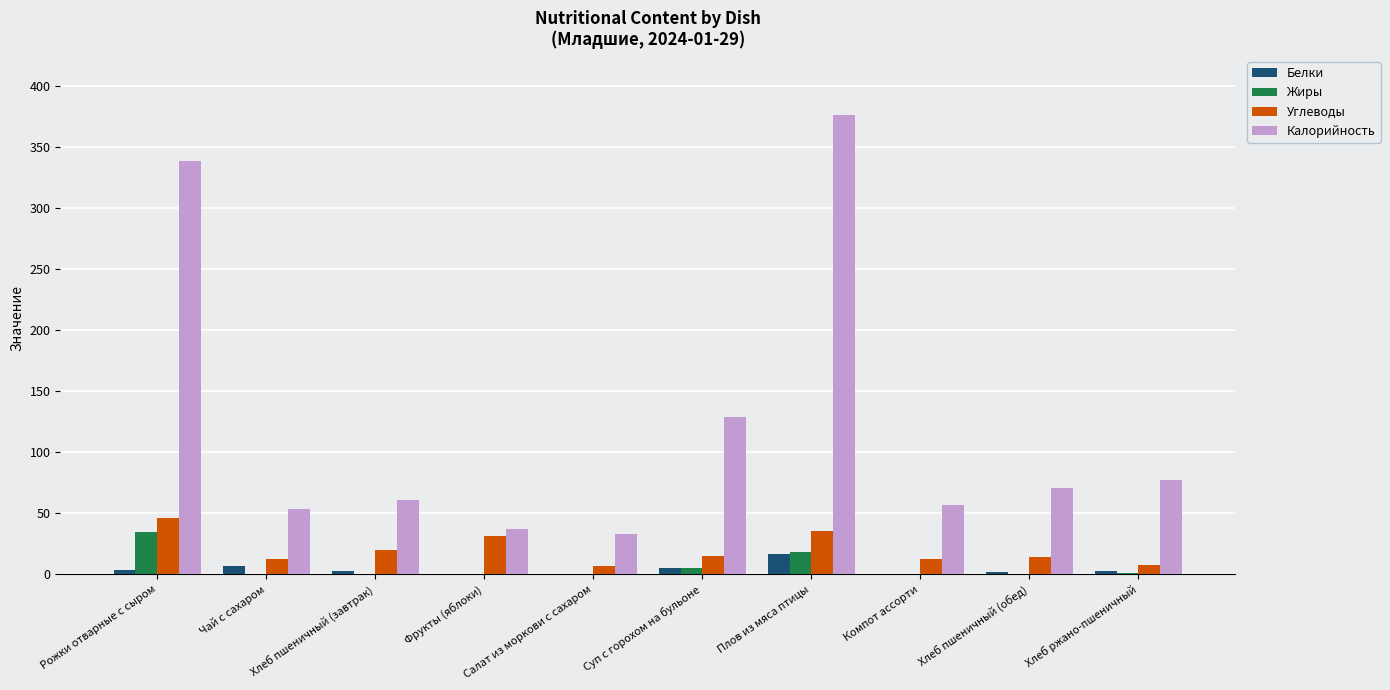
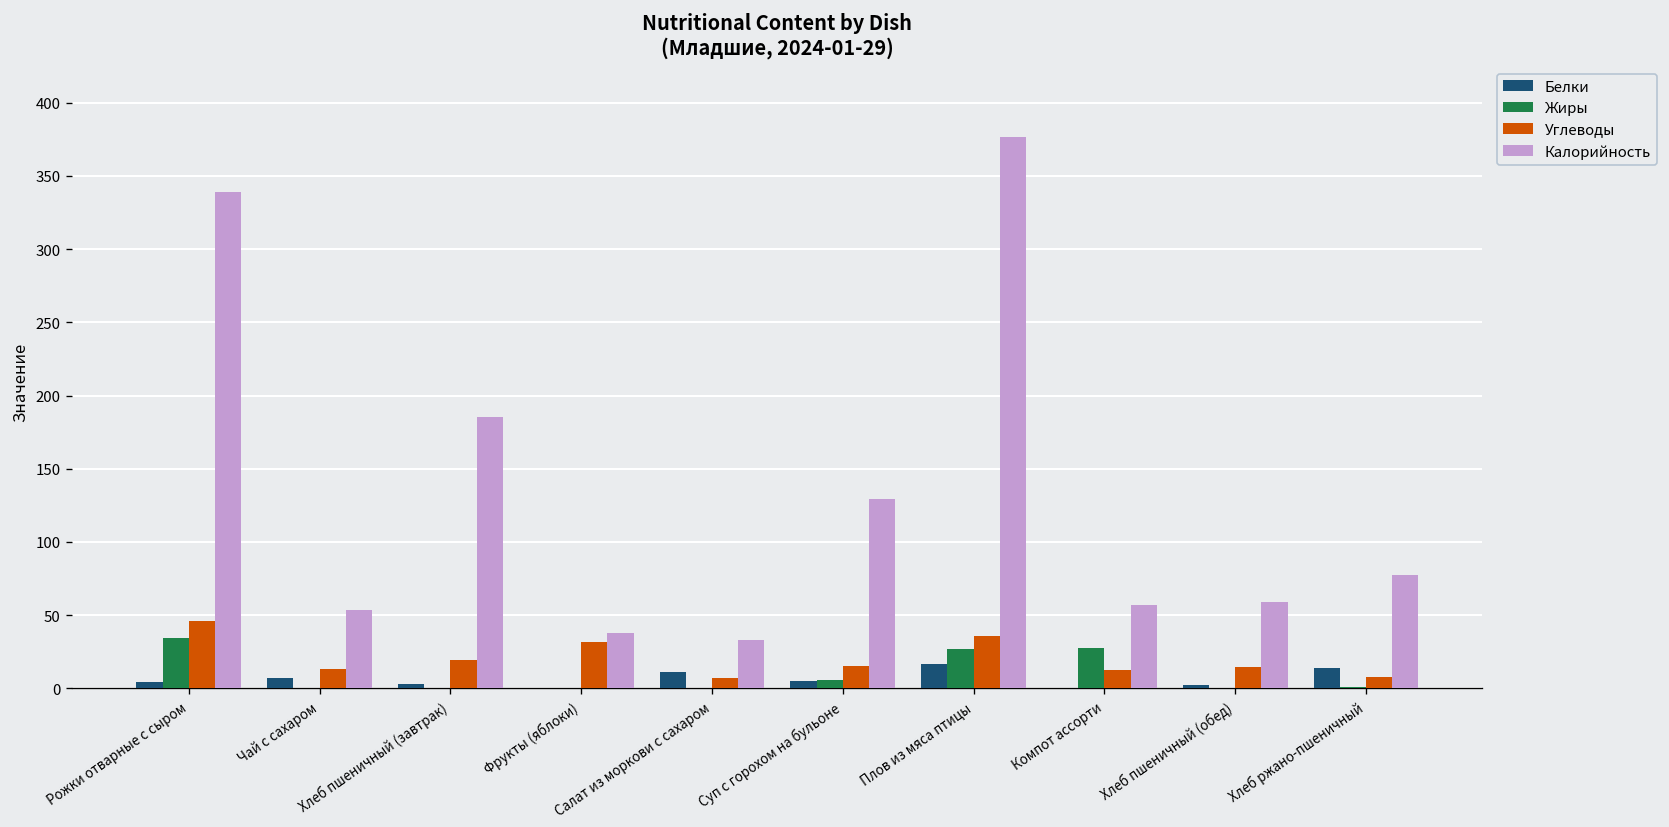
Калорийность, Хлеб пшеничный (завтрак): 61 -> 185
Белки, Салат из моркови с сахаром: 1 -> 11
Жиры, Плов из мяса птицы: 19 -> 27
Жиры, Компот ассорти: 0 -> 28
Калорийность, Хлеб пшеничный (обед): 71 -> 59
Белки, Хлеб ржано-пшеничный: 3 -> 14
